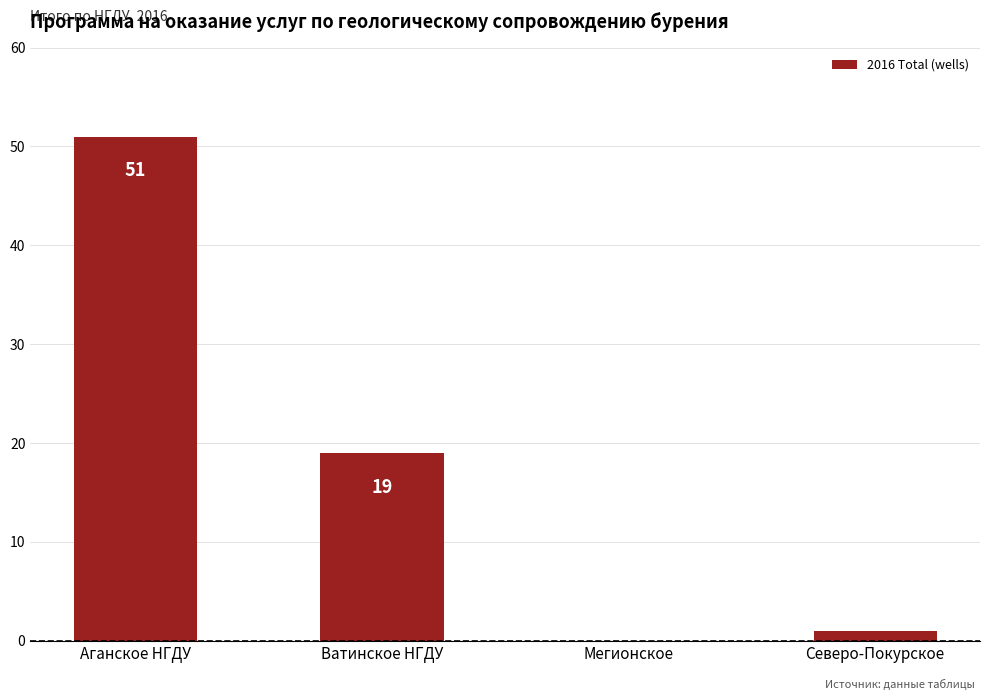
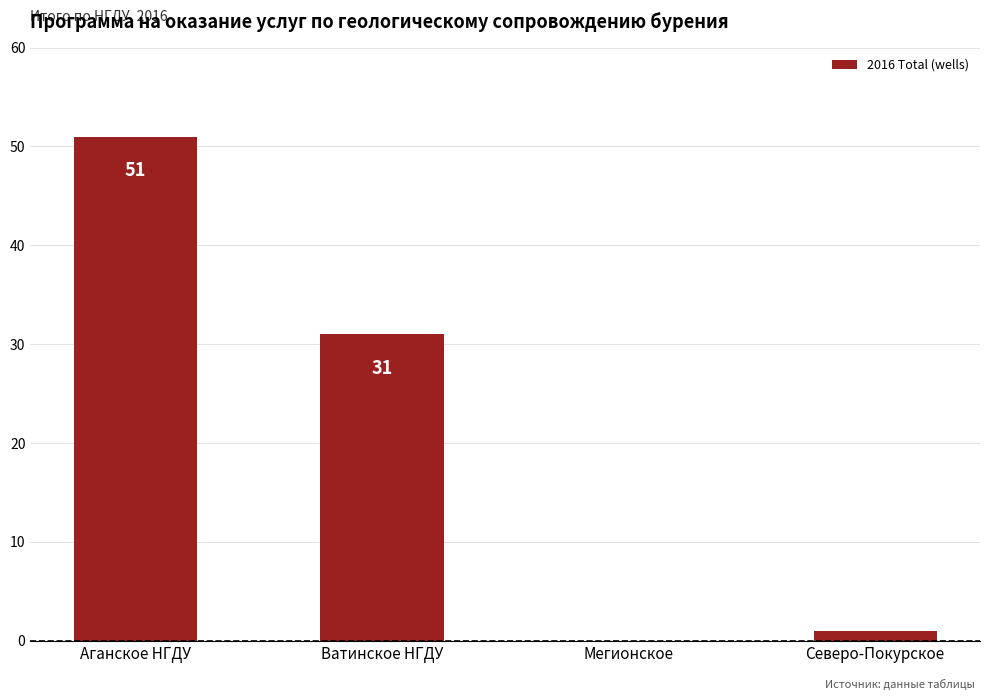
Ватинское НГДУ: 19 -> 31
